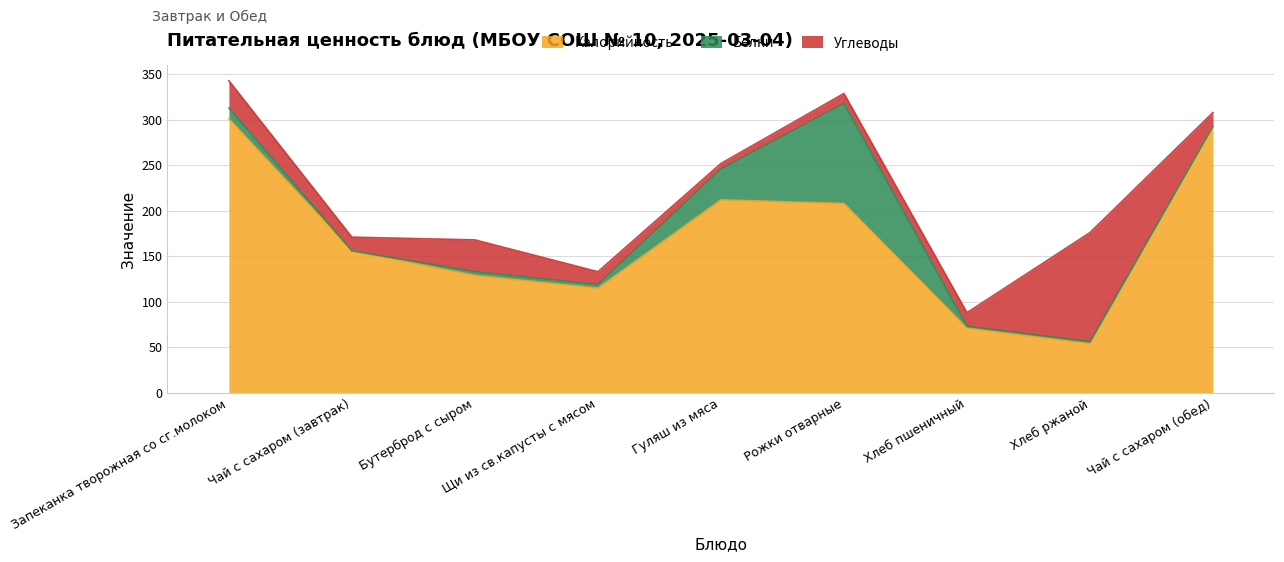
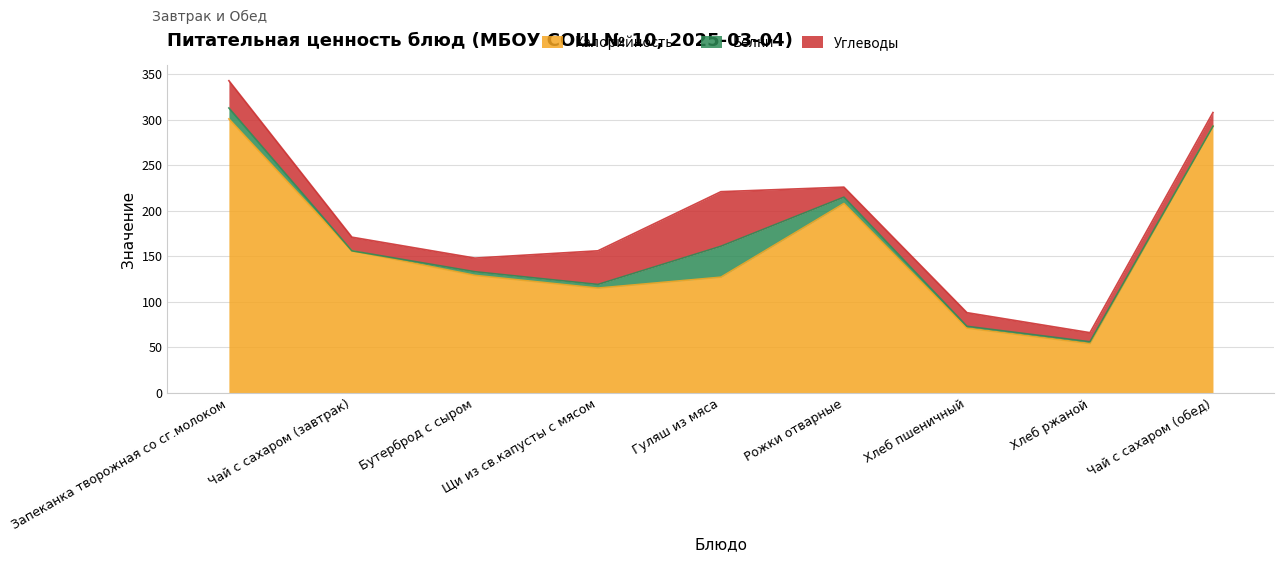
Углеводы, Бутерброд с сыром: 40 -> 20
Углеводы, Щи из св.капусты с мясом: 10 -> 40
Калорийность, Гуляш из мяса: 210 -> 130
Углеводы, Гуляш из мяса: 10 -> 60
Белки, Рожки отварные: 110 -> 10
Углеводы, Хлеб ржаной: 120 -> 10
